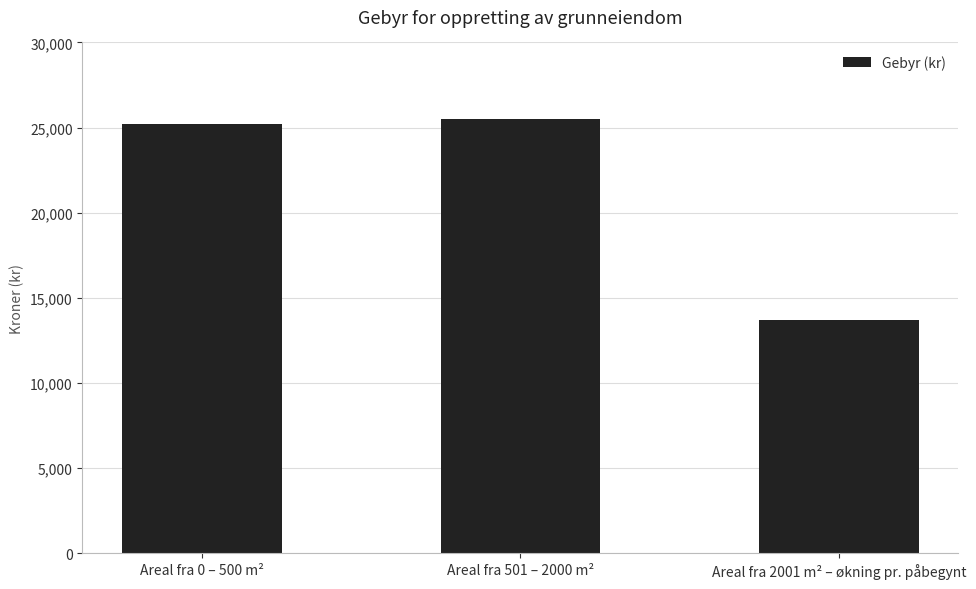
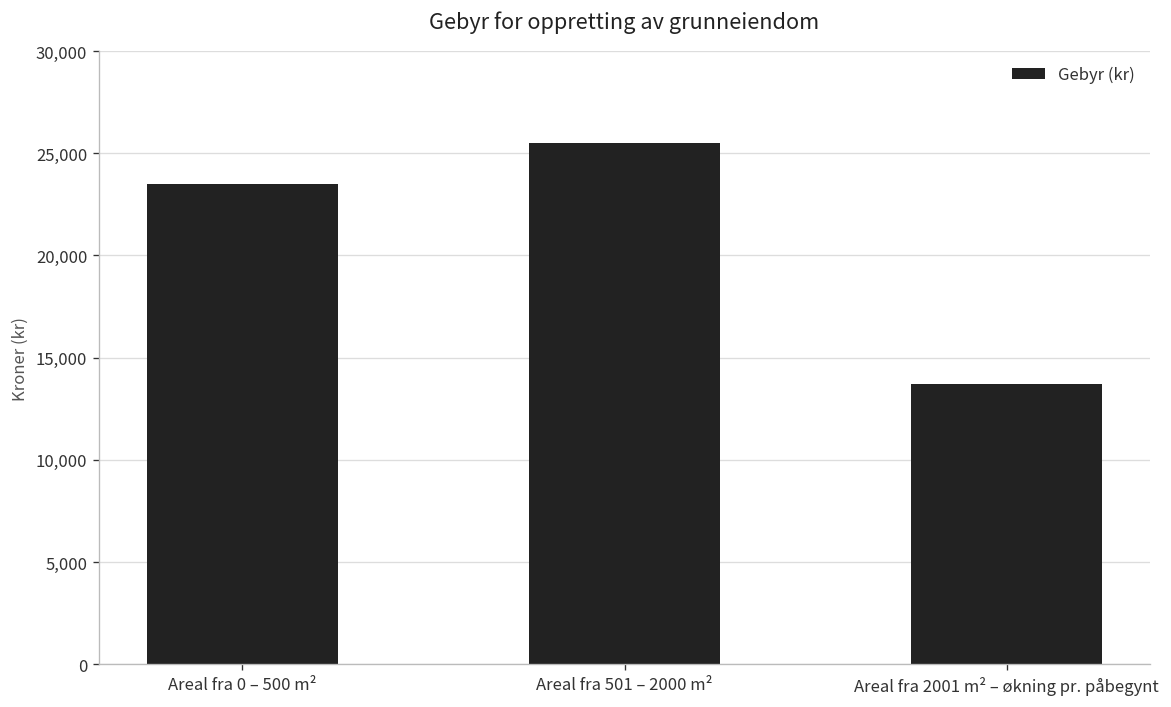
Areal fra 0 – 500 m²: 25,200 -> 23,500
